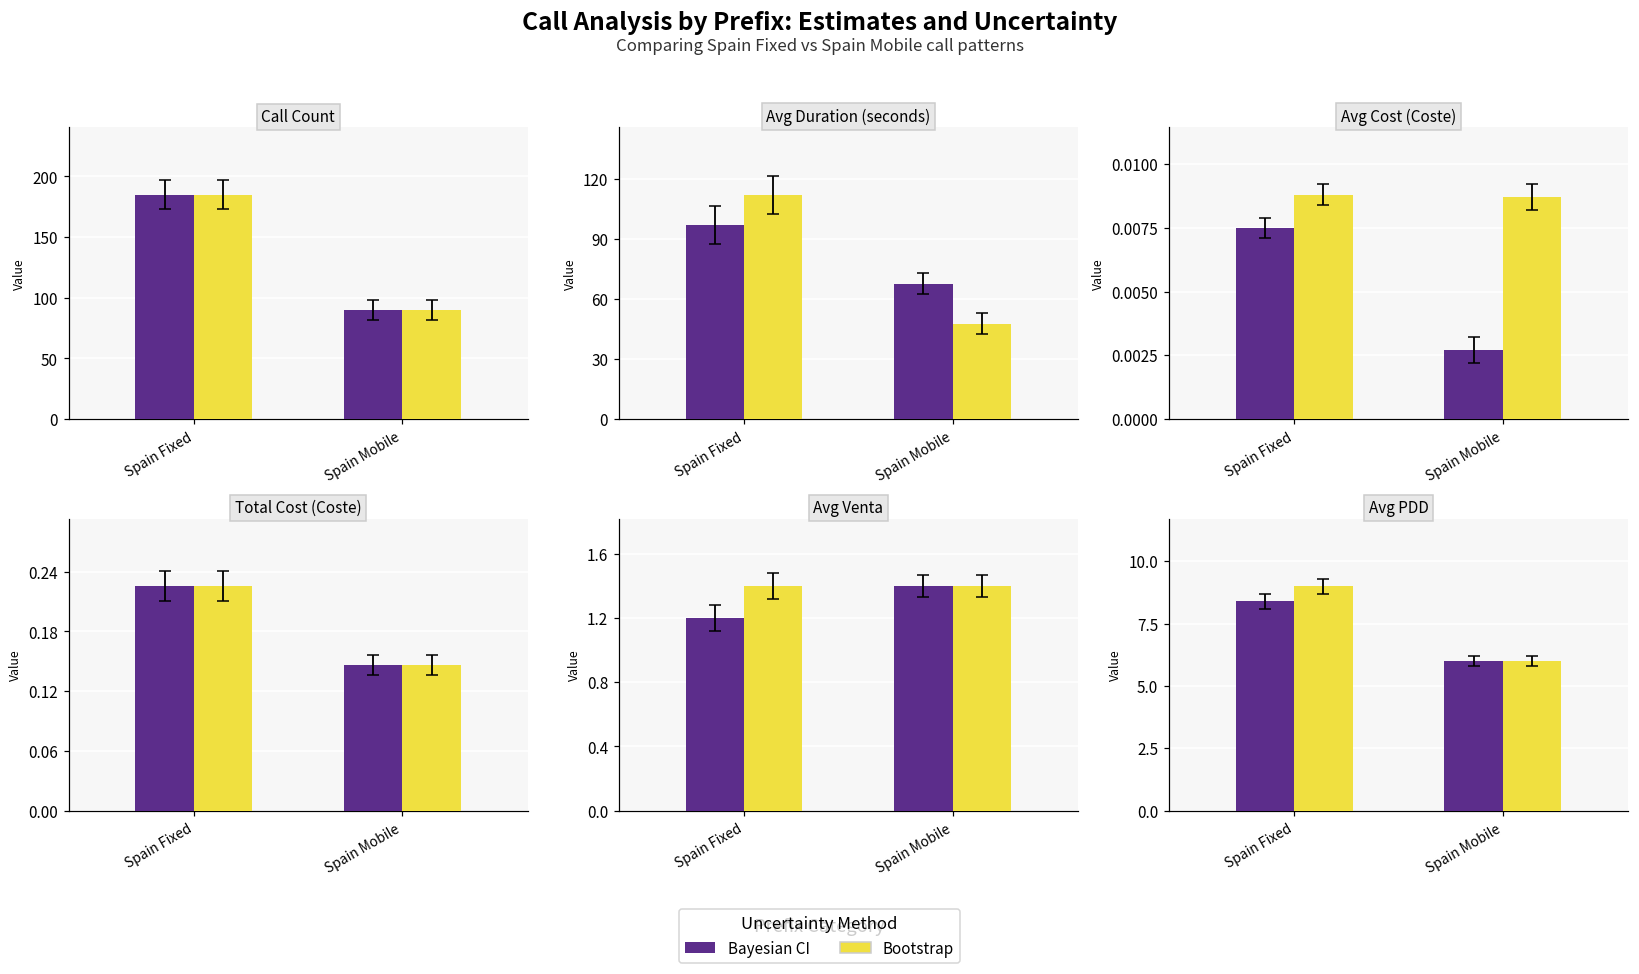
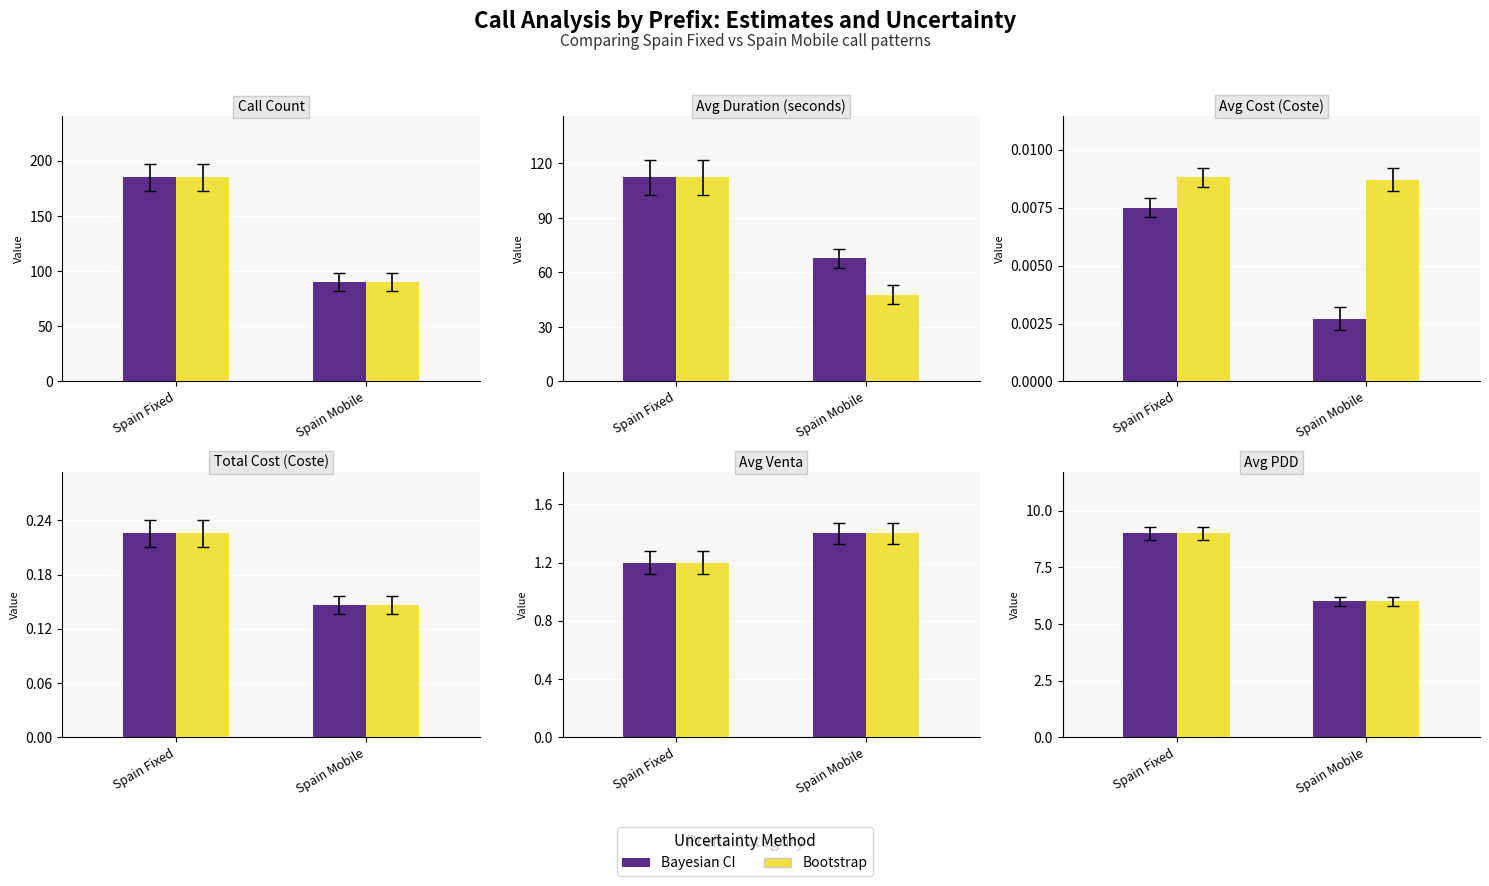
Avg Duration (seconds), Bayesian CI, Spain Fixed: 97 -> 112
Avg Venta, Bootstrap, Spain Fixed: 1.4 -> 1.2
Avg PDD, Bayesian CI, Spain Fixed: 8.4 -> 9.0
